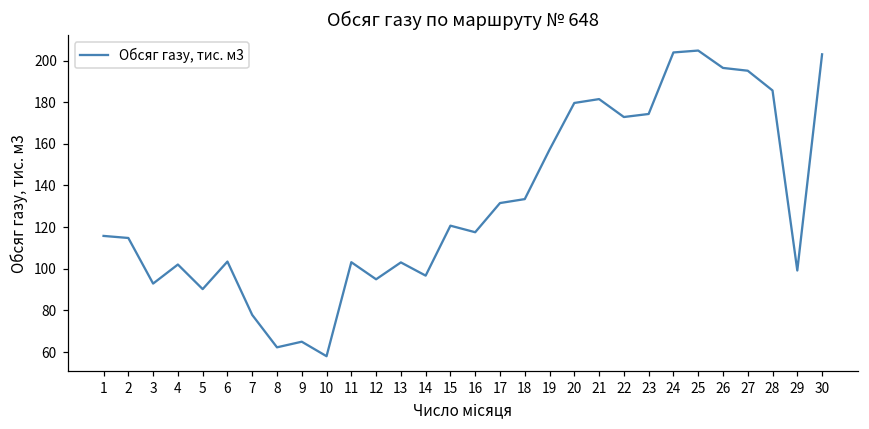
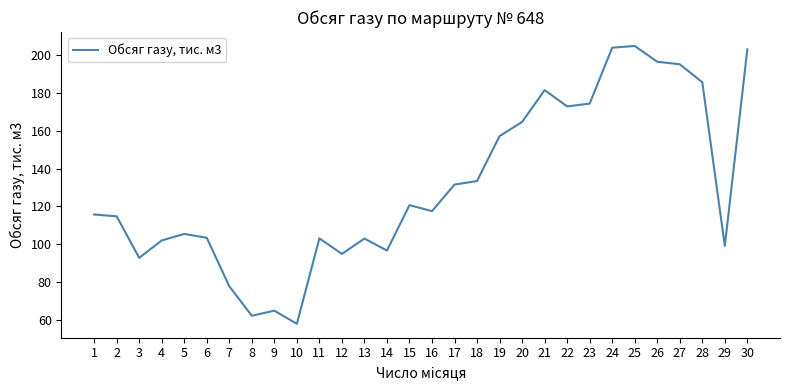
5: 90 -> 105
20: 180 -> 165
